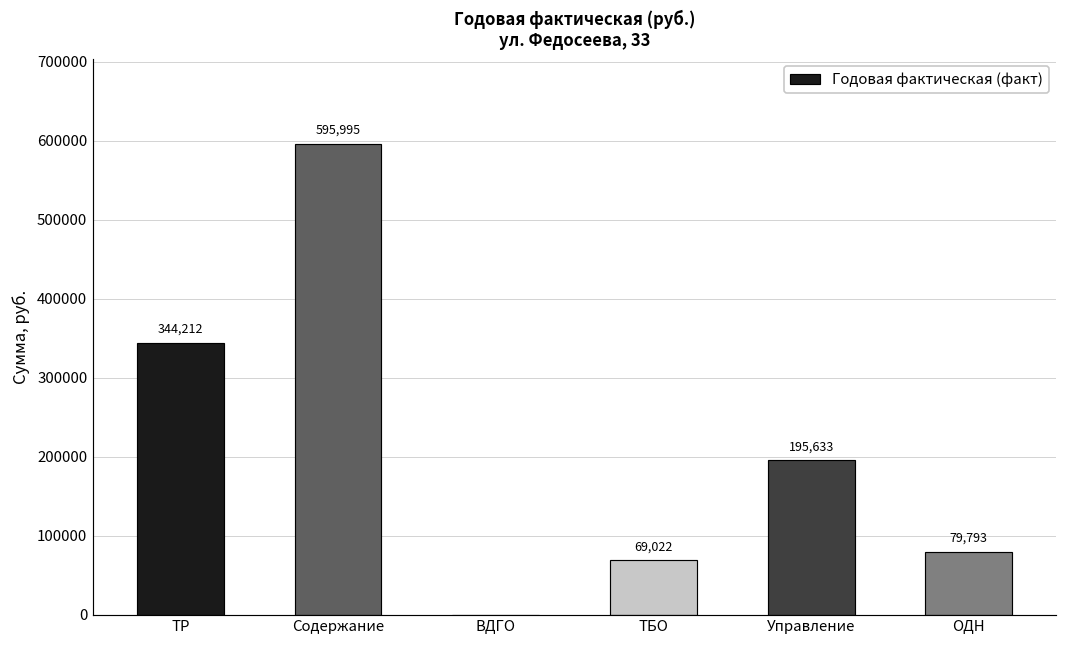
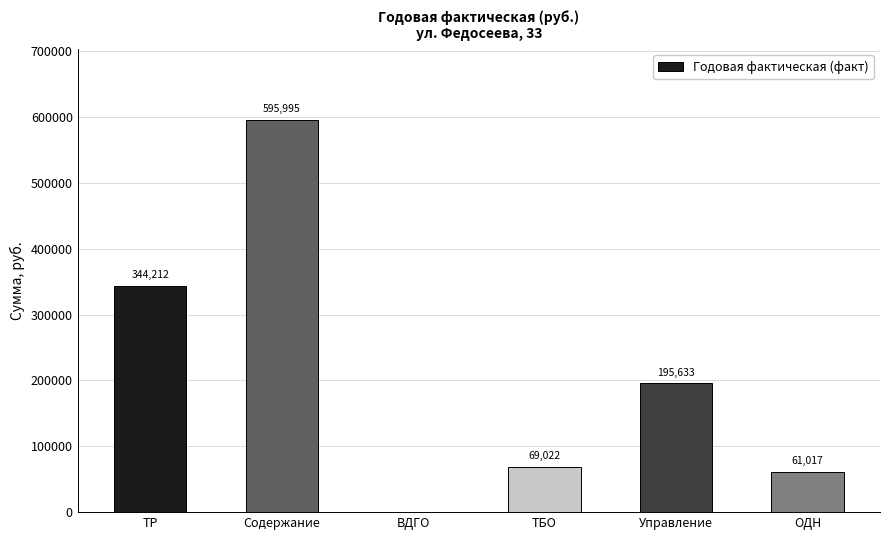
ОДН: 79,793 -> 61,017
